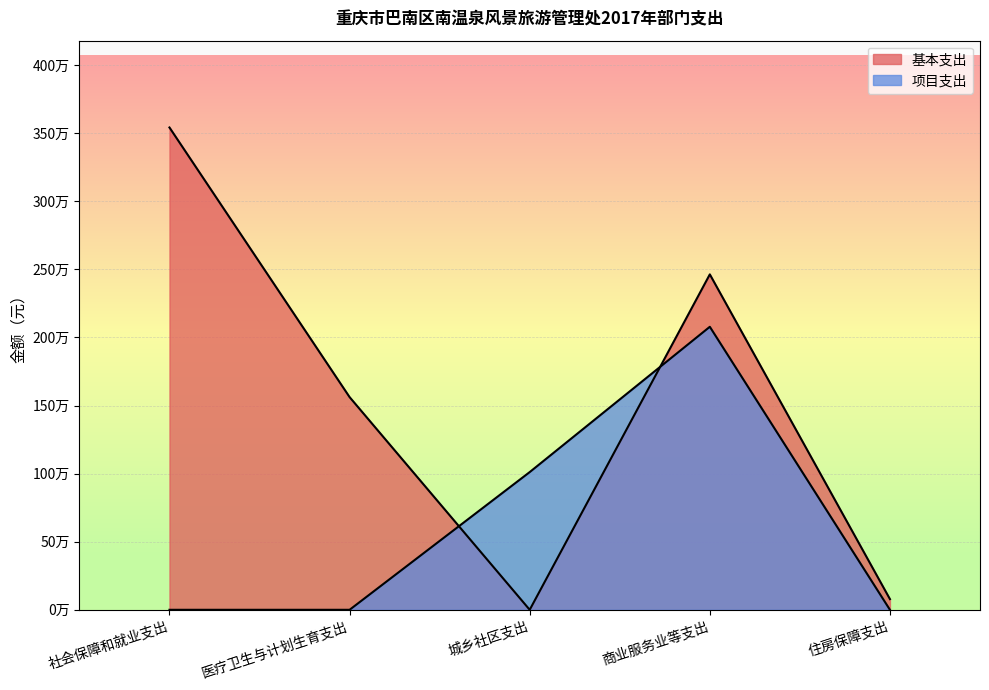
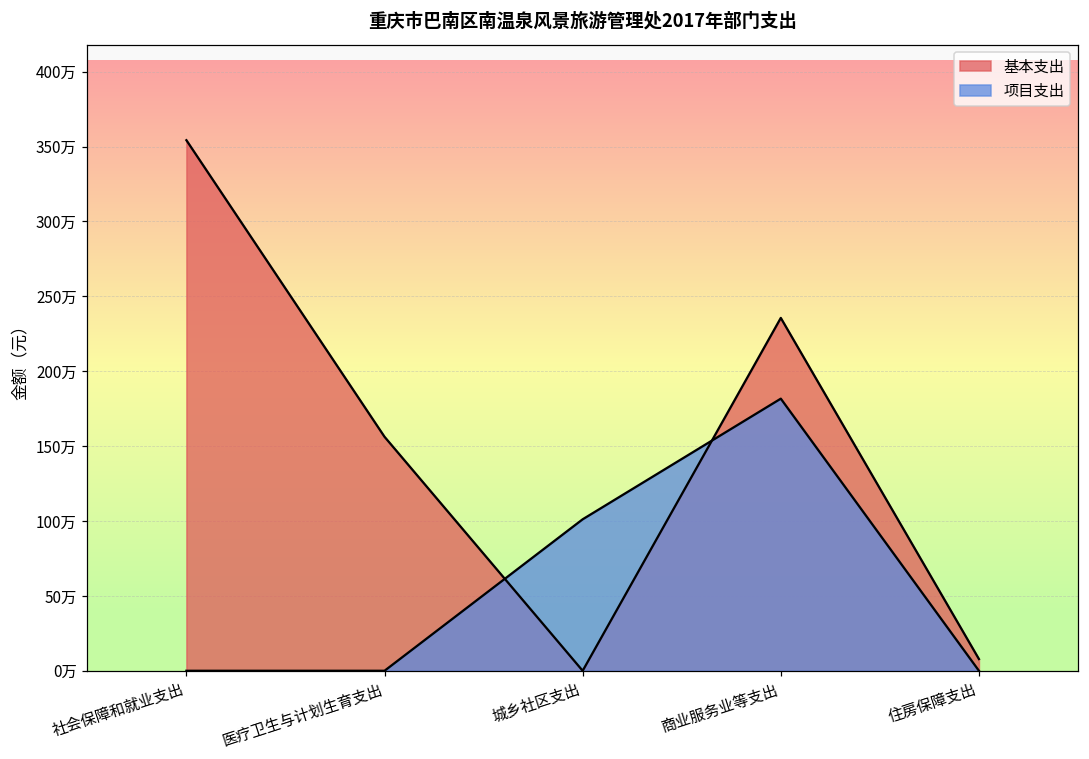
基本支出, 商业服务业等支出: 246万 -> 236万
项目支出, 商业服务业等支出: 208万 -> 182万
